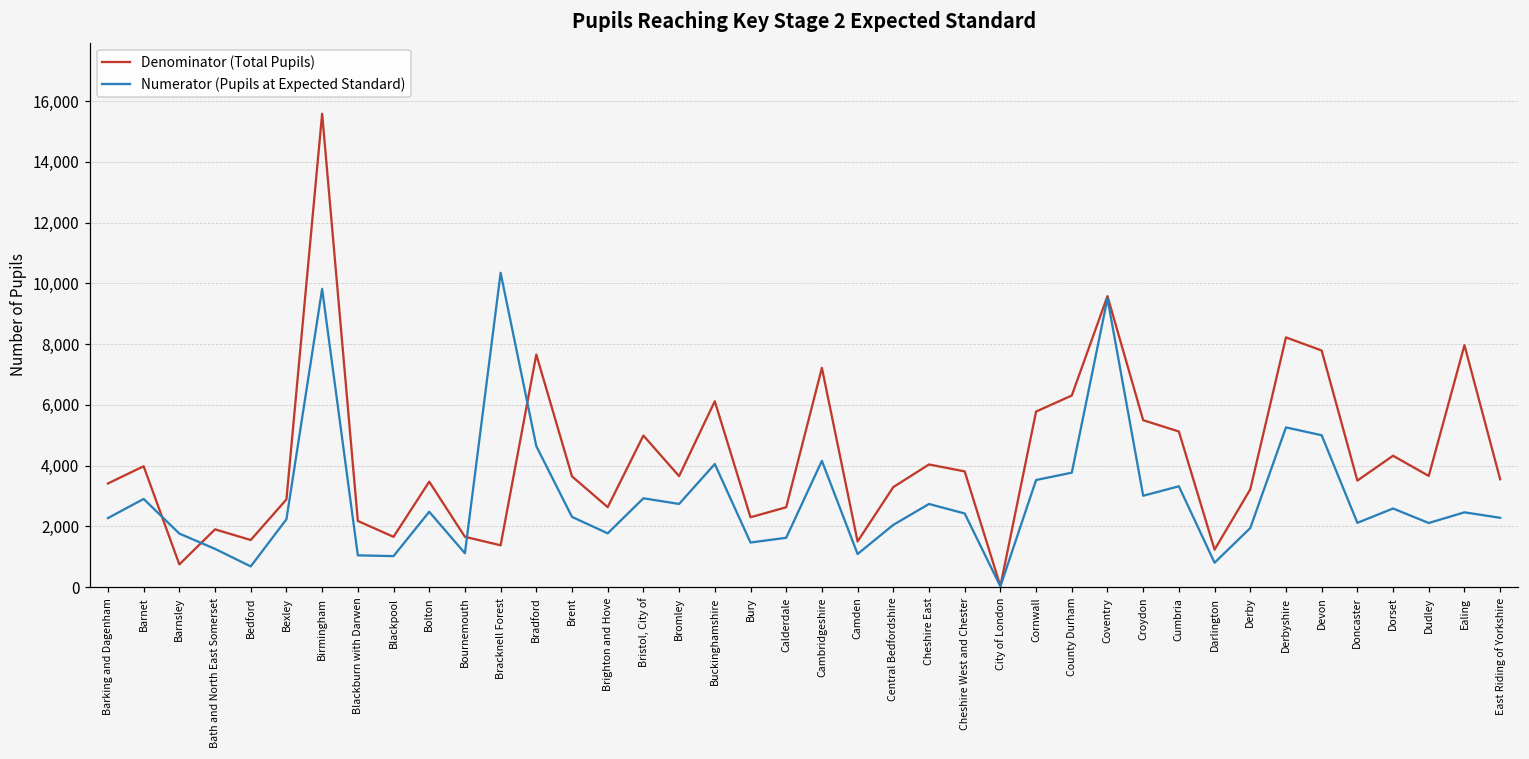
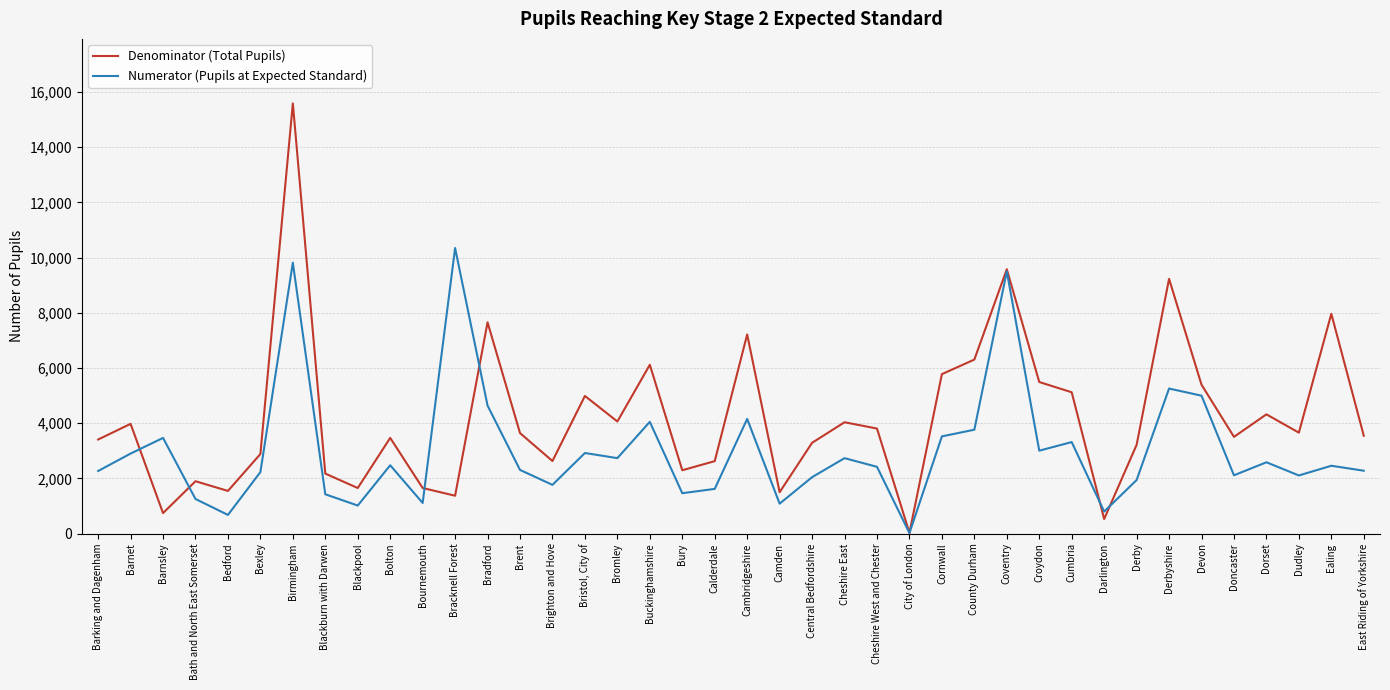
Numerator (Pupils at Expected Standard), Barnsley: 1,800 -> 3,500
Numerator (Pupils at Expected Standard), Blackburn with Darwen: 1,000 -> 1,400
Denominator (Total Pupils), Bromley: 3,700 -> 4,100
Denominator (Total Pupils), Darlington: 1,200 -> 500
Denominator (Total Pupils), Derbyshire: 8,200 -> 9,200
Denominator (Total Pupils), Devon: 7,800 -> 5,400
